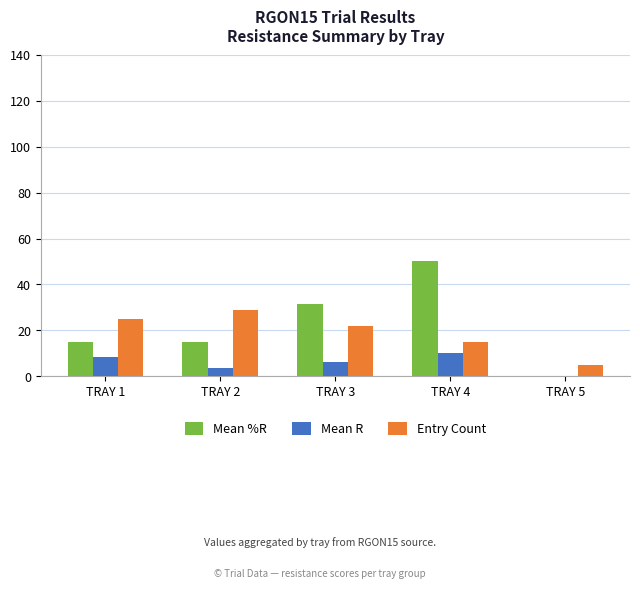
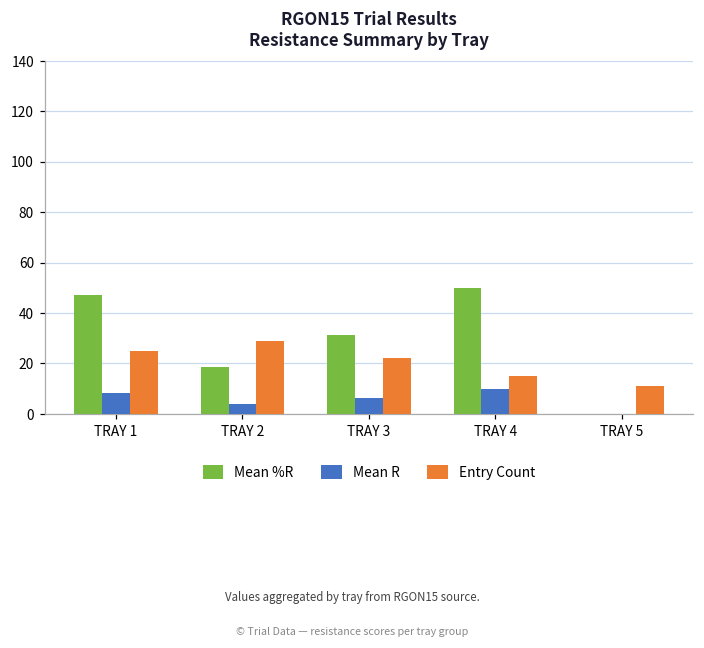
Mean %R, TRAY 1: 15 -> 47
Mean %R, TRAY 2: 15 -> 19
Entry Count, TRAY 5: 5 -> 11
